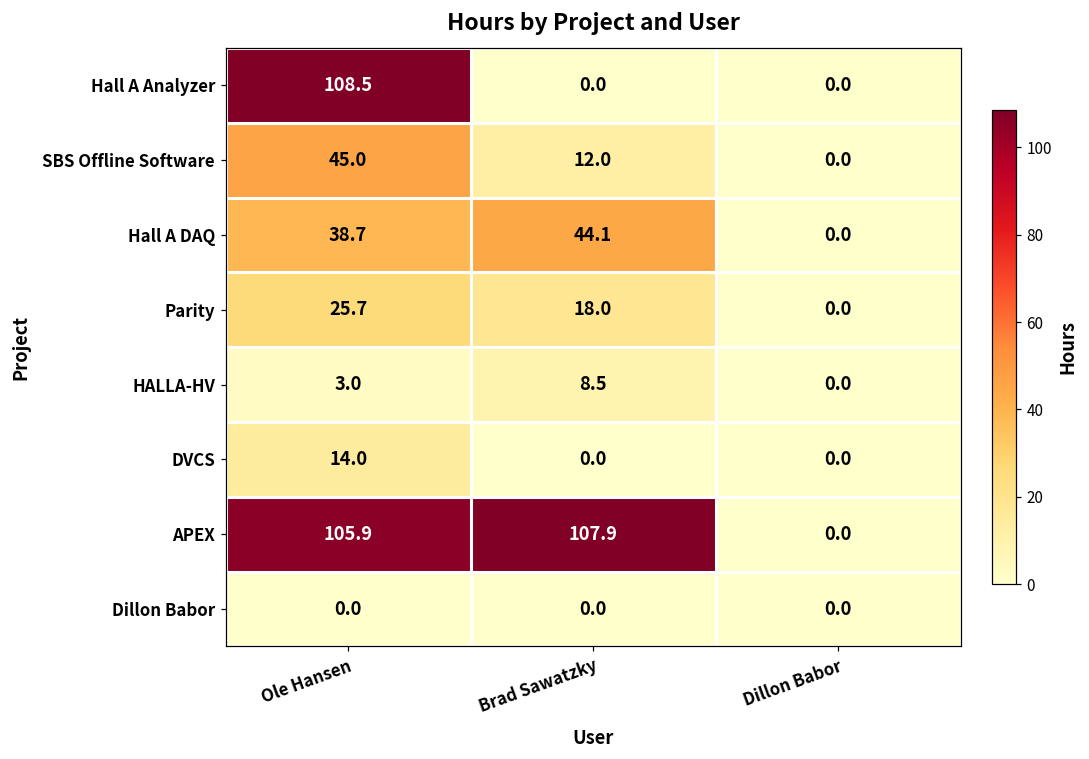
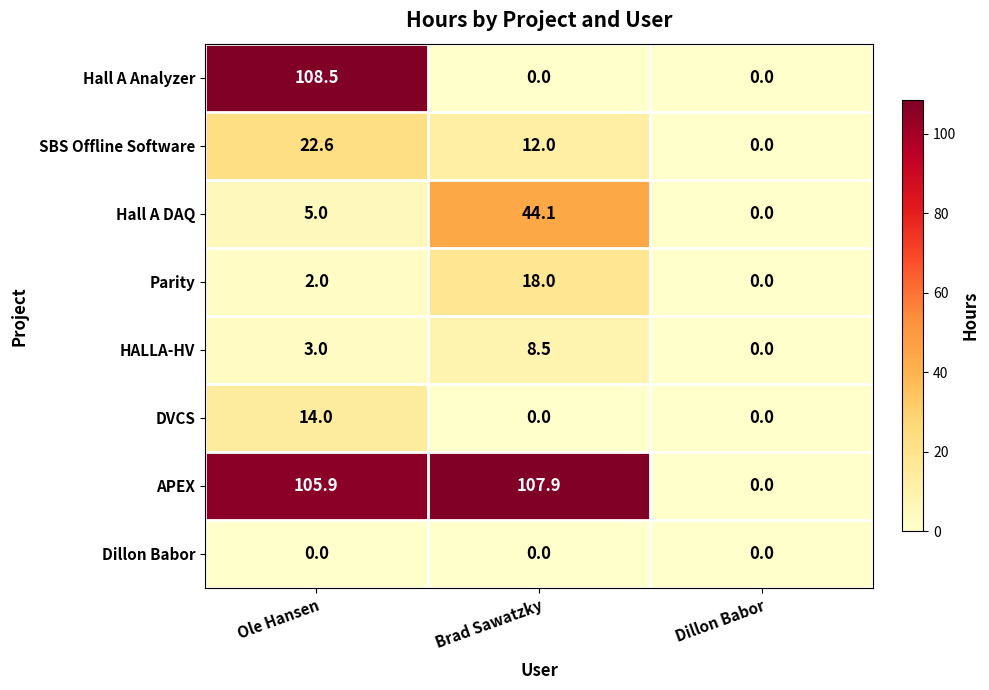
SBS Offline Software, Ole Hansen: 45.0 -> 22.6
Hall A DAQ, Ole Hansen: 38.7 -> 5.0
Parity, Ole Hansen: 25.7 -> 2.0
